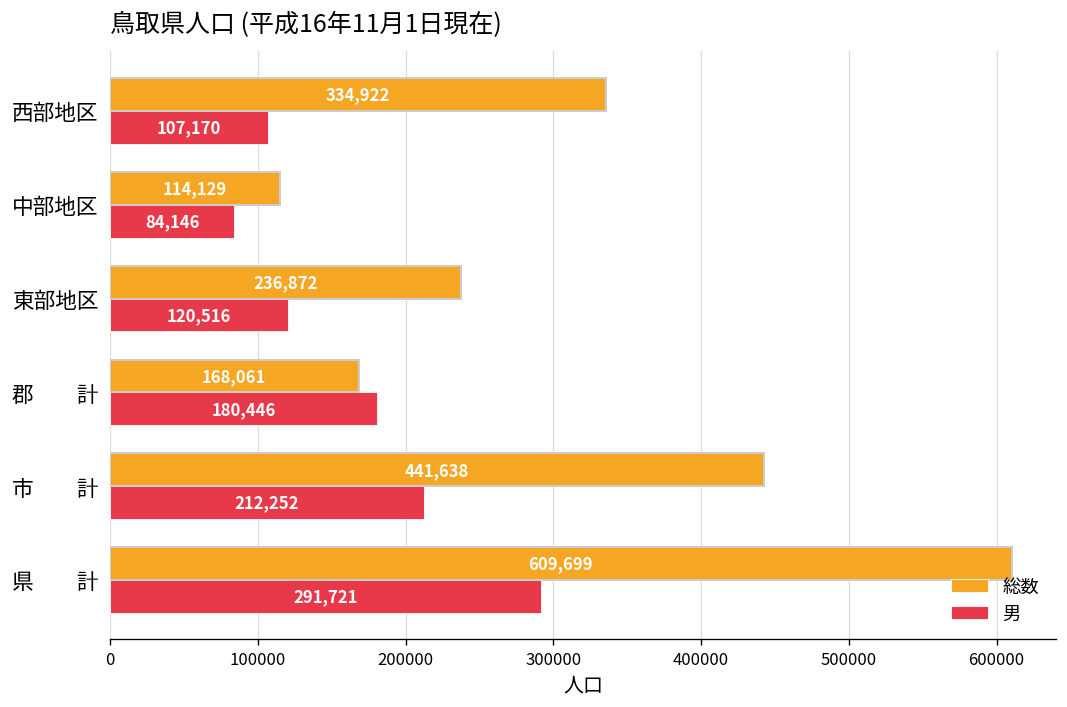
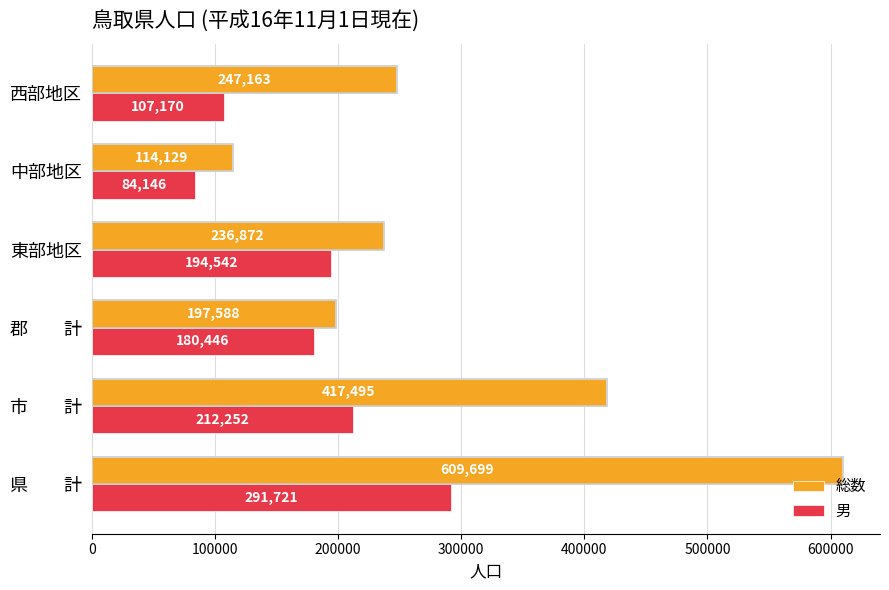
総数, 西部地区: 334,922 -> 247,163
男, 東部地区: 120,516 -> 194,542
総数, 郡 計: 168,061 -> 197,588
総数, 市 計: 441,638 -> 417,495
